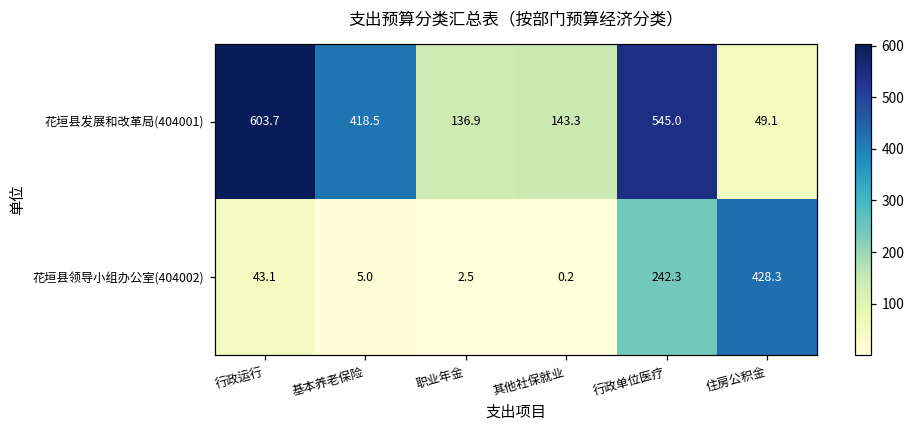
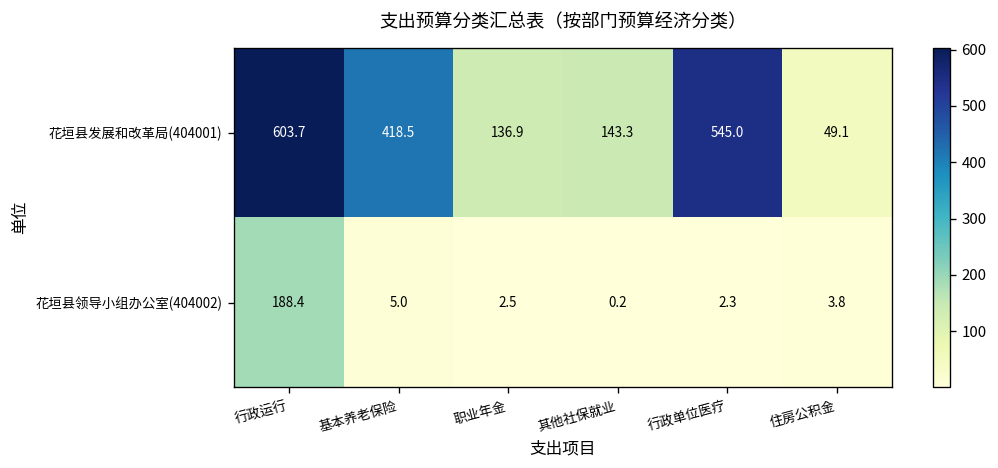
花垣县领导小组办公室(404002), 行政运行: 43.1 -> 188.4
花垣县领导小组办公室(404002), 行政单位医疗: 242.3 -> 2.3
花垣县领导小组办公室(404002), 住房公积金: 428.3 -> 3.8
